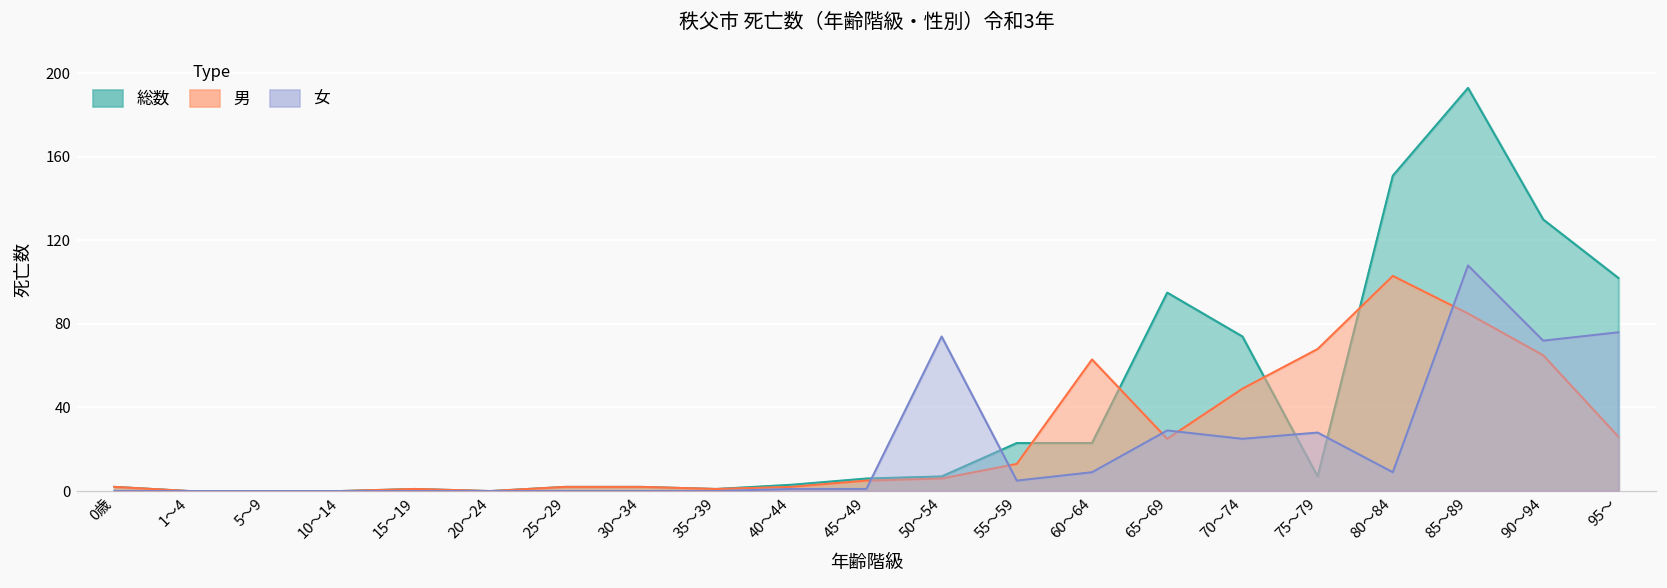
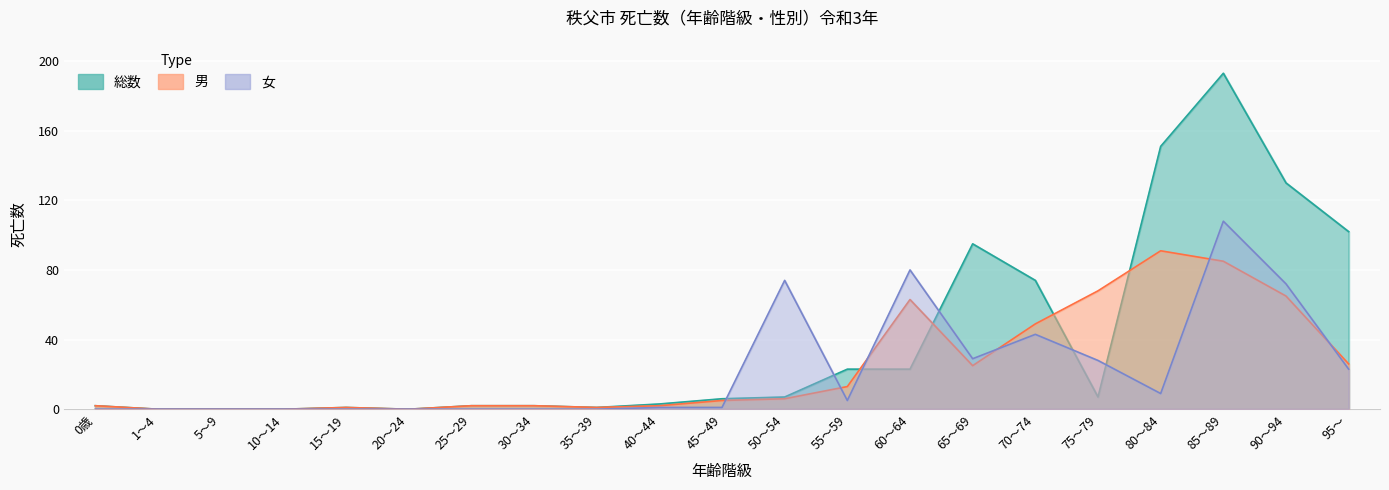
女, 60～64: 9 -> 80
女, 70～74: 25 -> 43
男, 80～84: 103 -> 91
女, 95～: 76 -> 23
